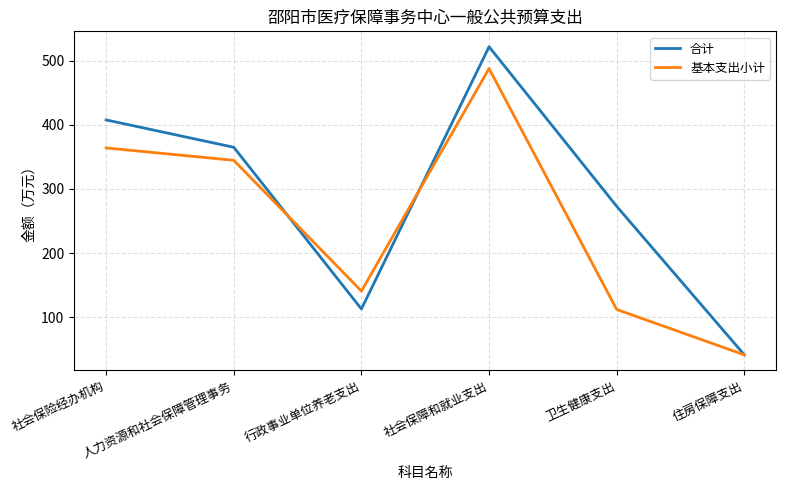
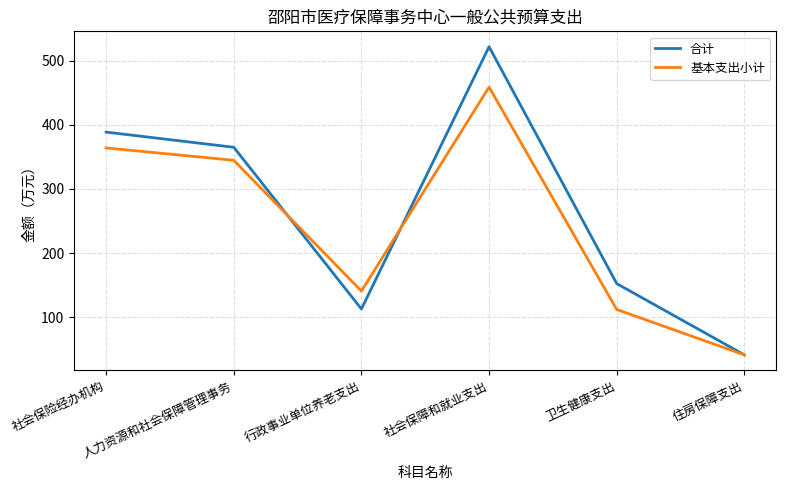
合计, 社会保险经办机构: 410 -> 390
基本支出小计, 社会保障和就业支出: 490 -> 460
合计, 卫生健康支出: 270 -> 150
